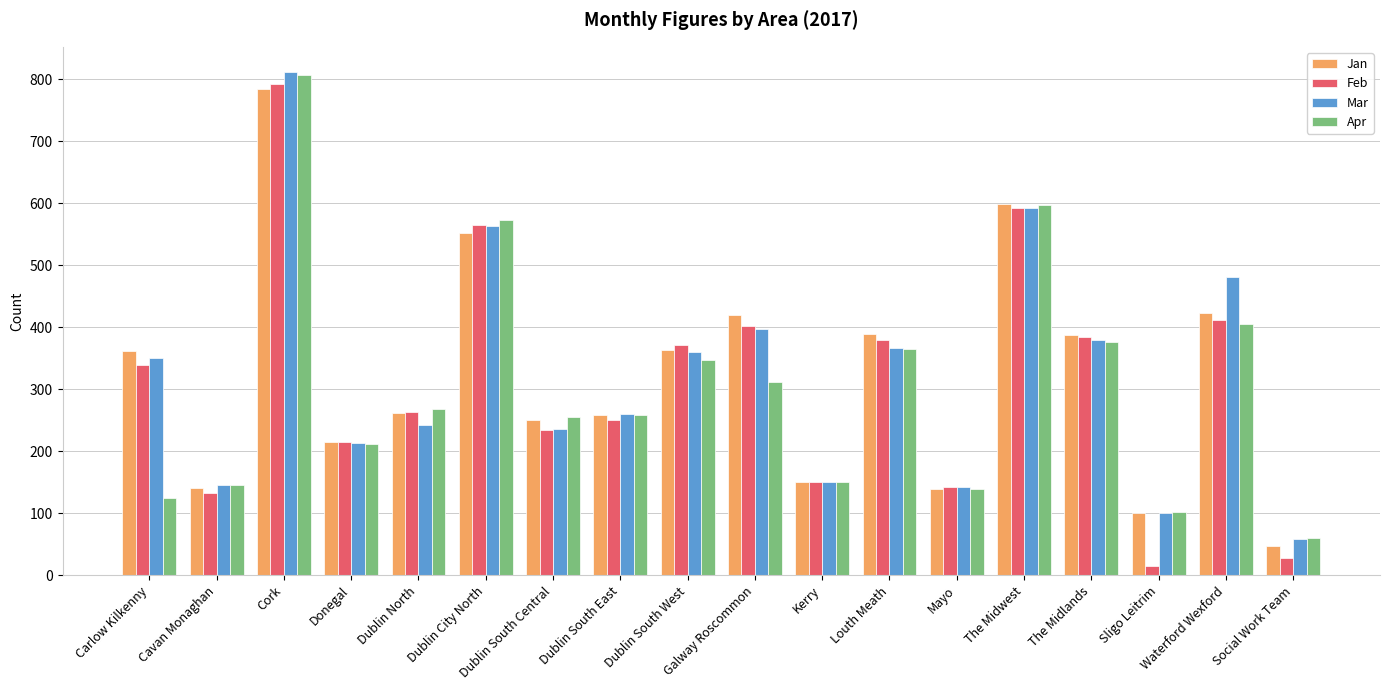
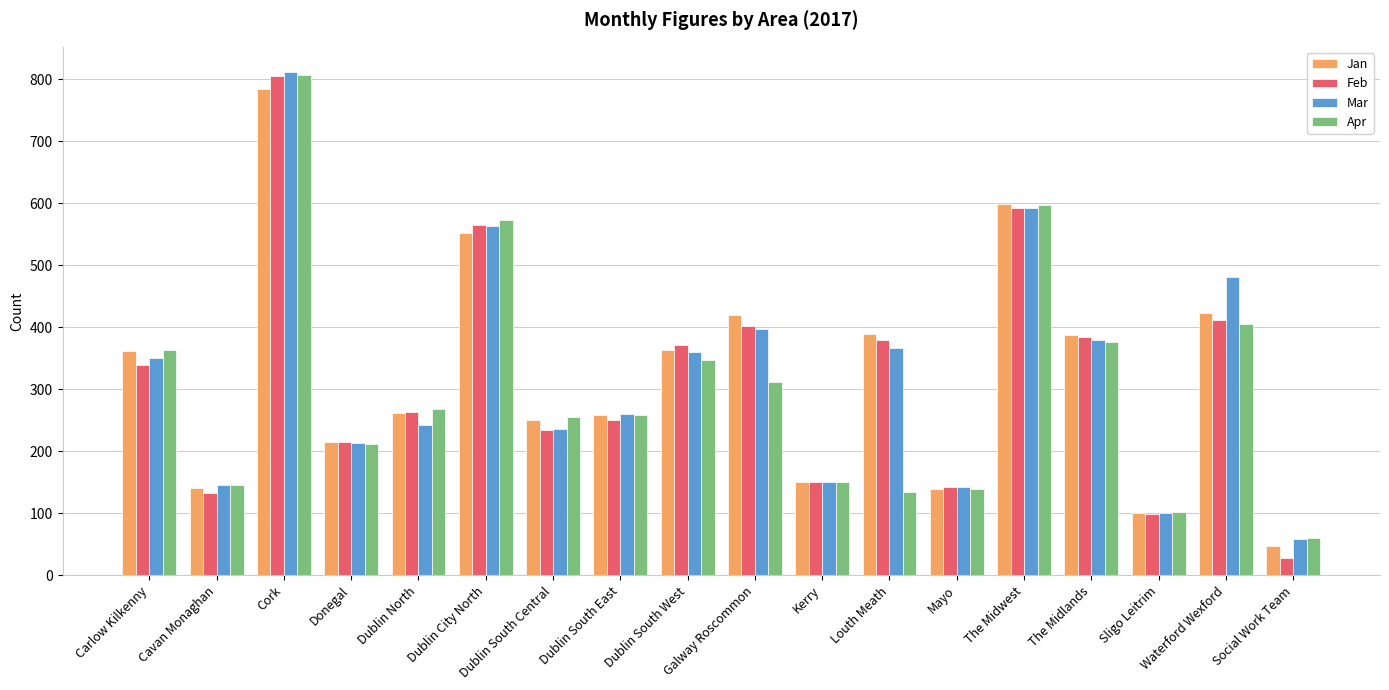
Apr, Carlow Kilkenny: 130 -> 360
Feb, Cork: 790 -> 810
Apr, Louth Meath: 370 -> 140
Feb, Sligo Leitrim: 20 -> 100
